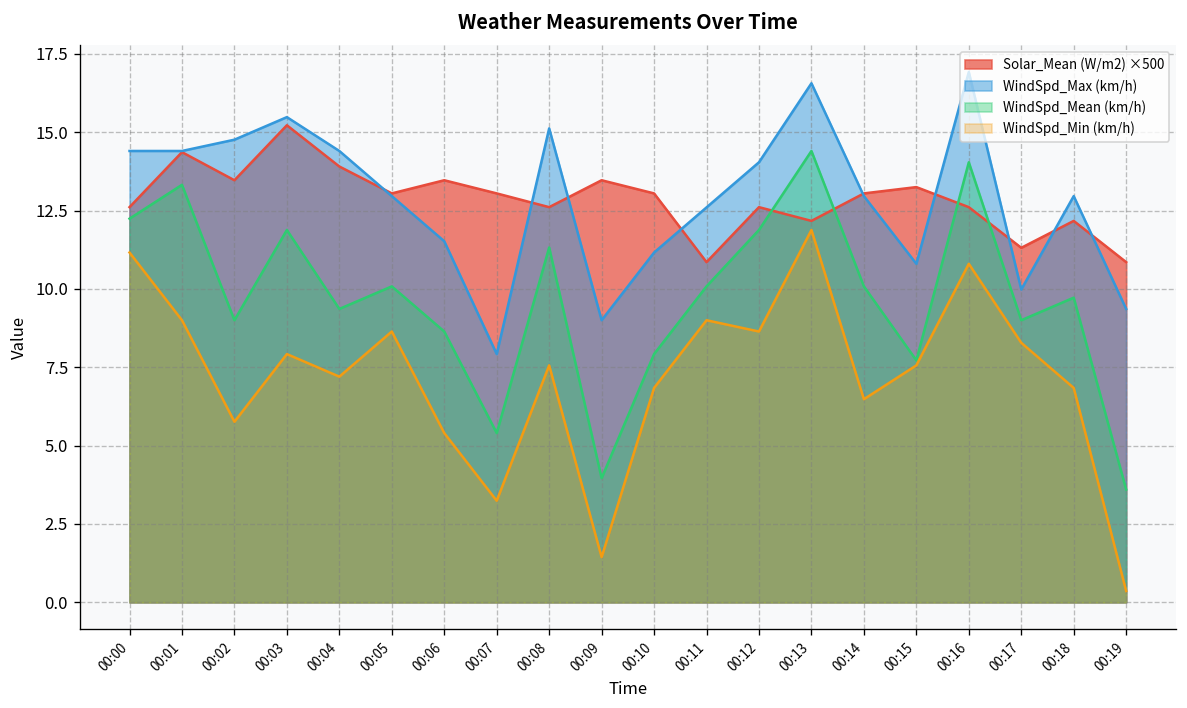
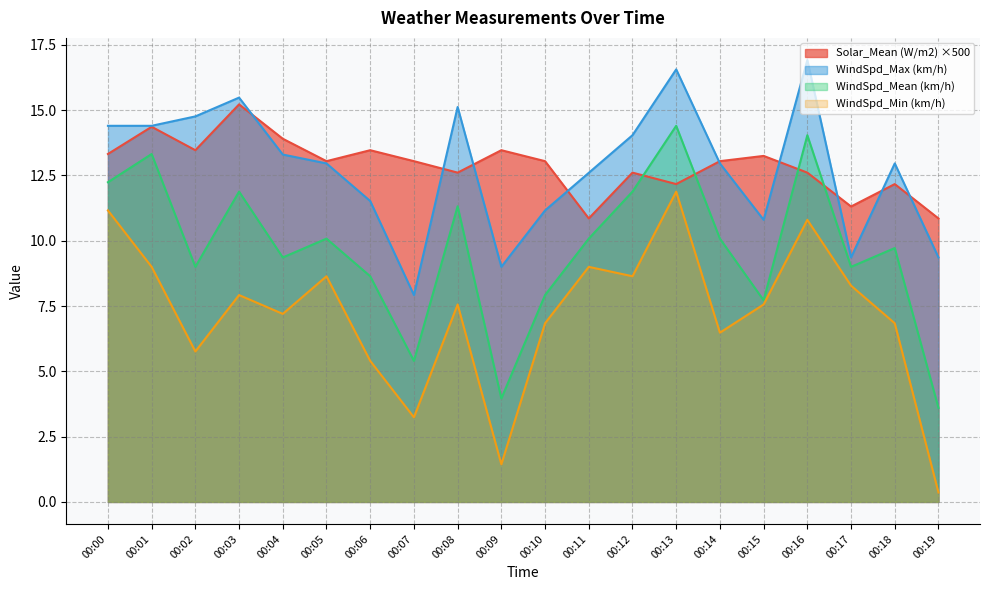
Solar_Mean (W/m2) ×500, 00:00: 12.6 -> 13.3
WindSpd_Max (km/h), 00:04: 14.4 -> 13.3
WindSpd_Max (km/h), 00:17: 10.0 -> 9.4
